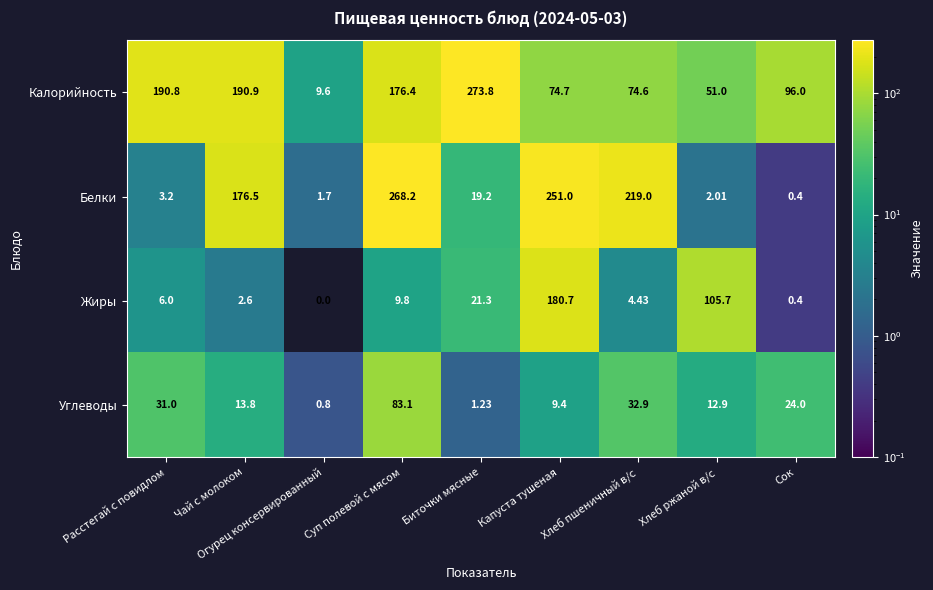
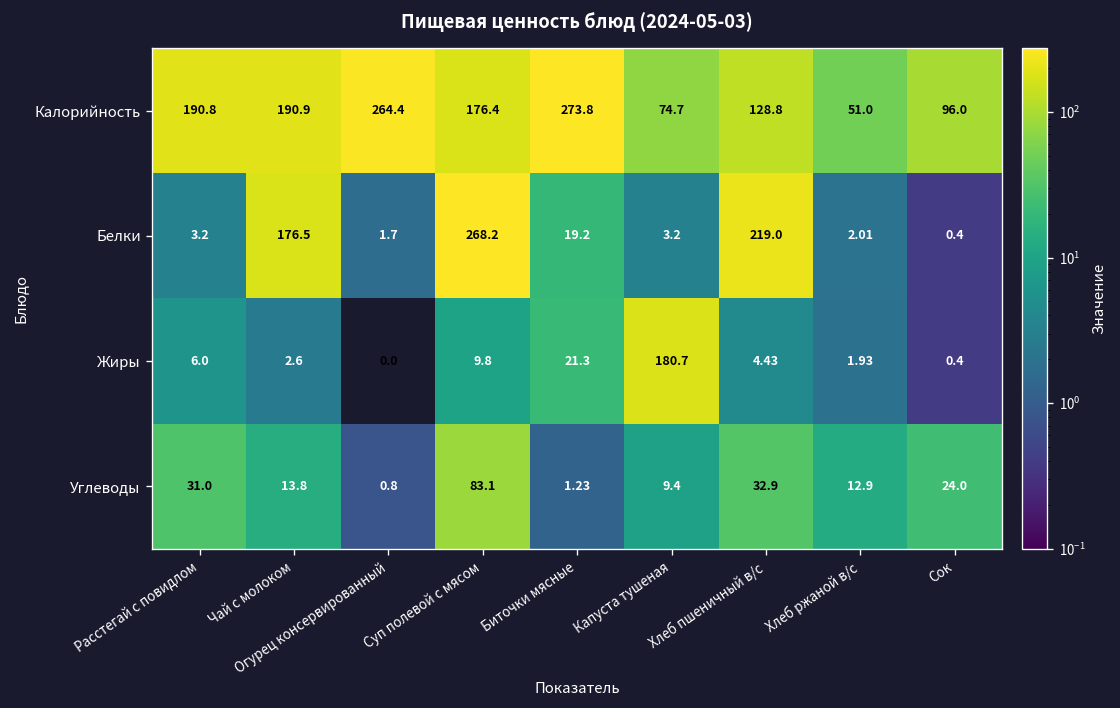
Калорийность, Огурец консервированный: 9.6 -> 264.4
Калорийность, Хлеб пшеничный в/с: 74.6 -> 128.8
Белки, Капуста тушеная: 251.0 -> 3.2
Жиры, Хлеб ржаной в/с: 105.7 -> 1.93
